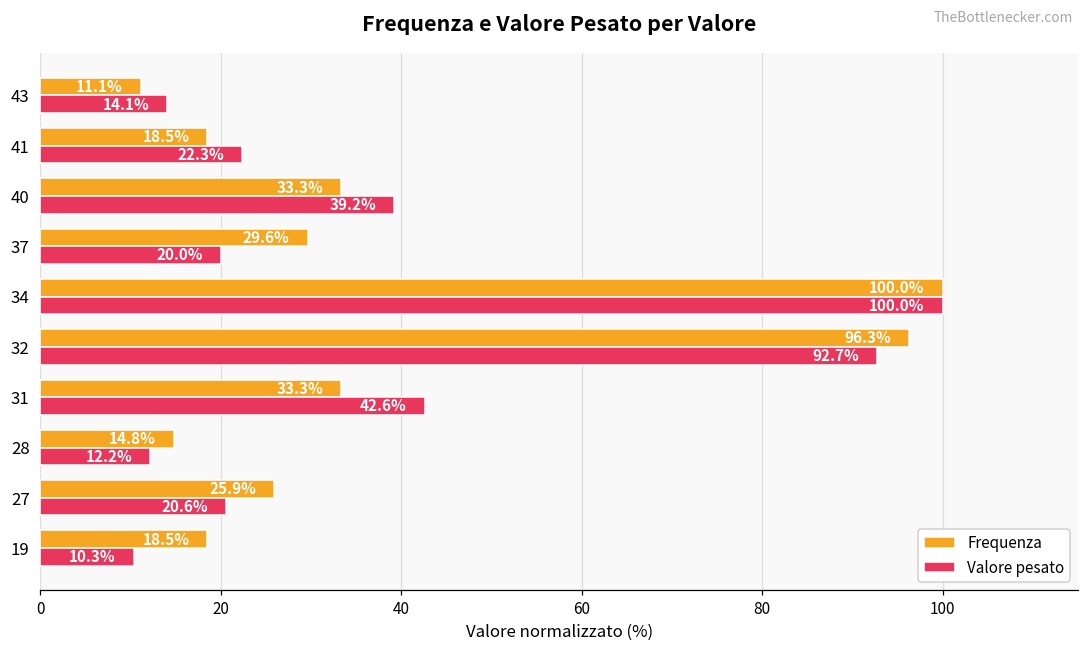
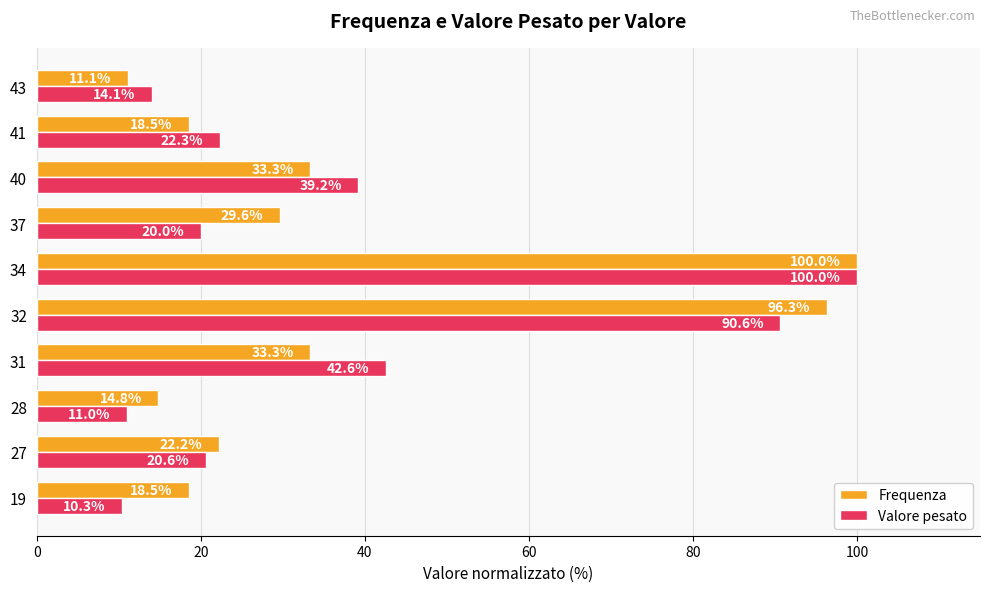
Valore pesato, 32: 92.7% -> 90.6%
Valore pesato, 28: 12.2% -> 11.0%
Frequenza, 27: 25.9% -> 22.2%
